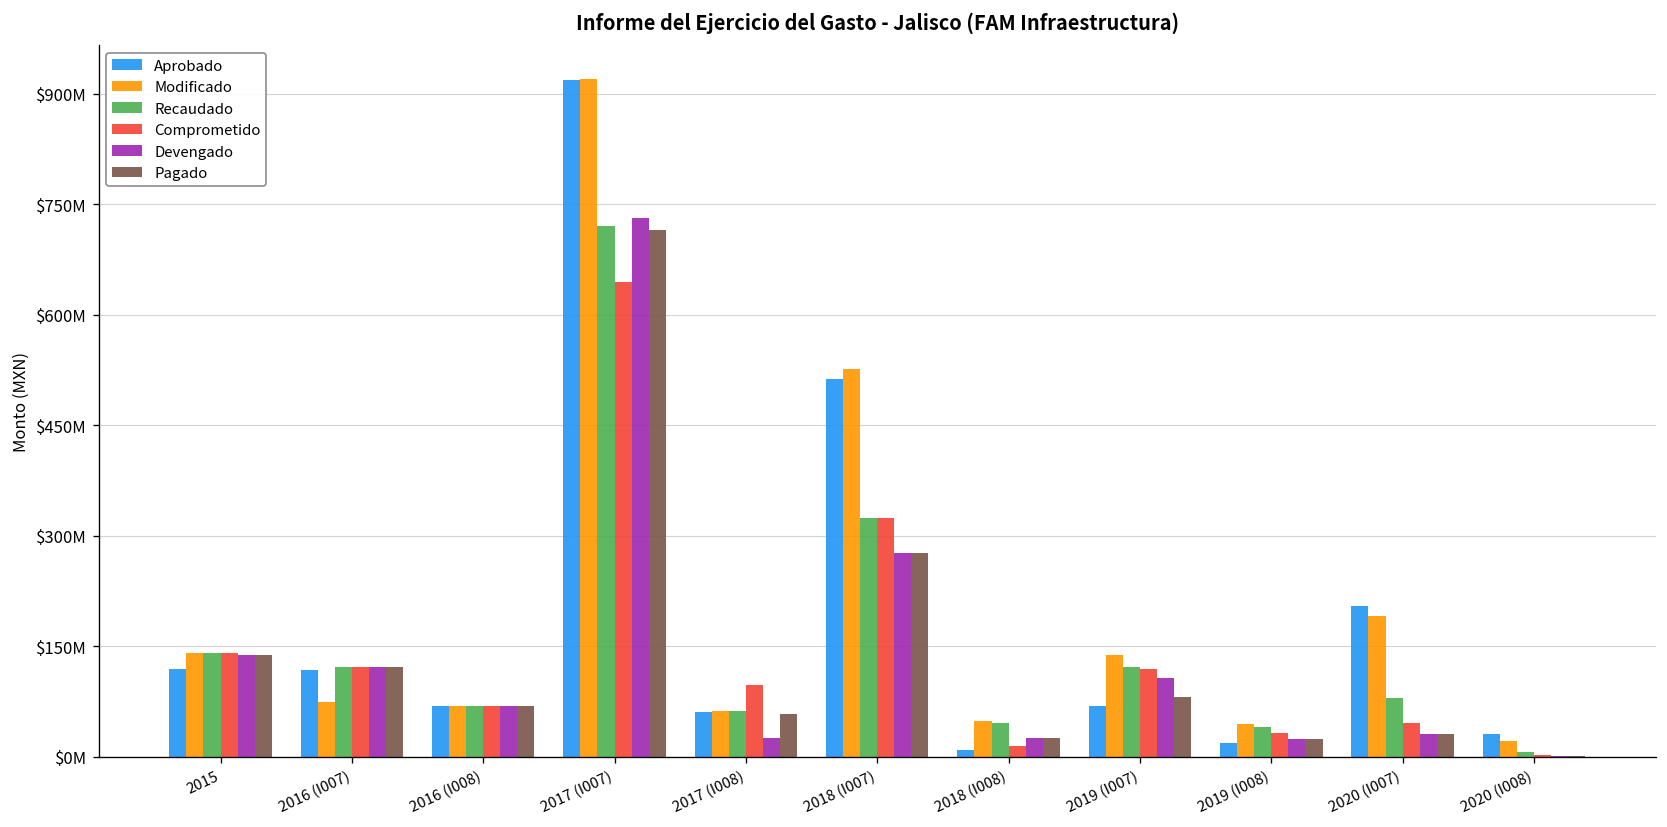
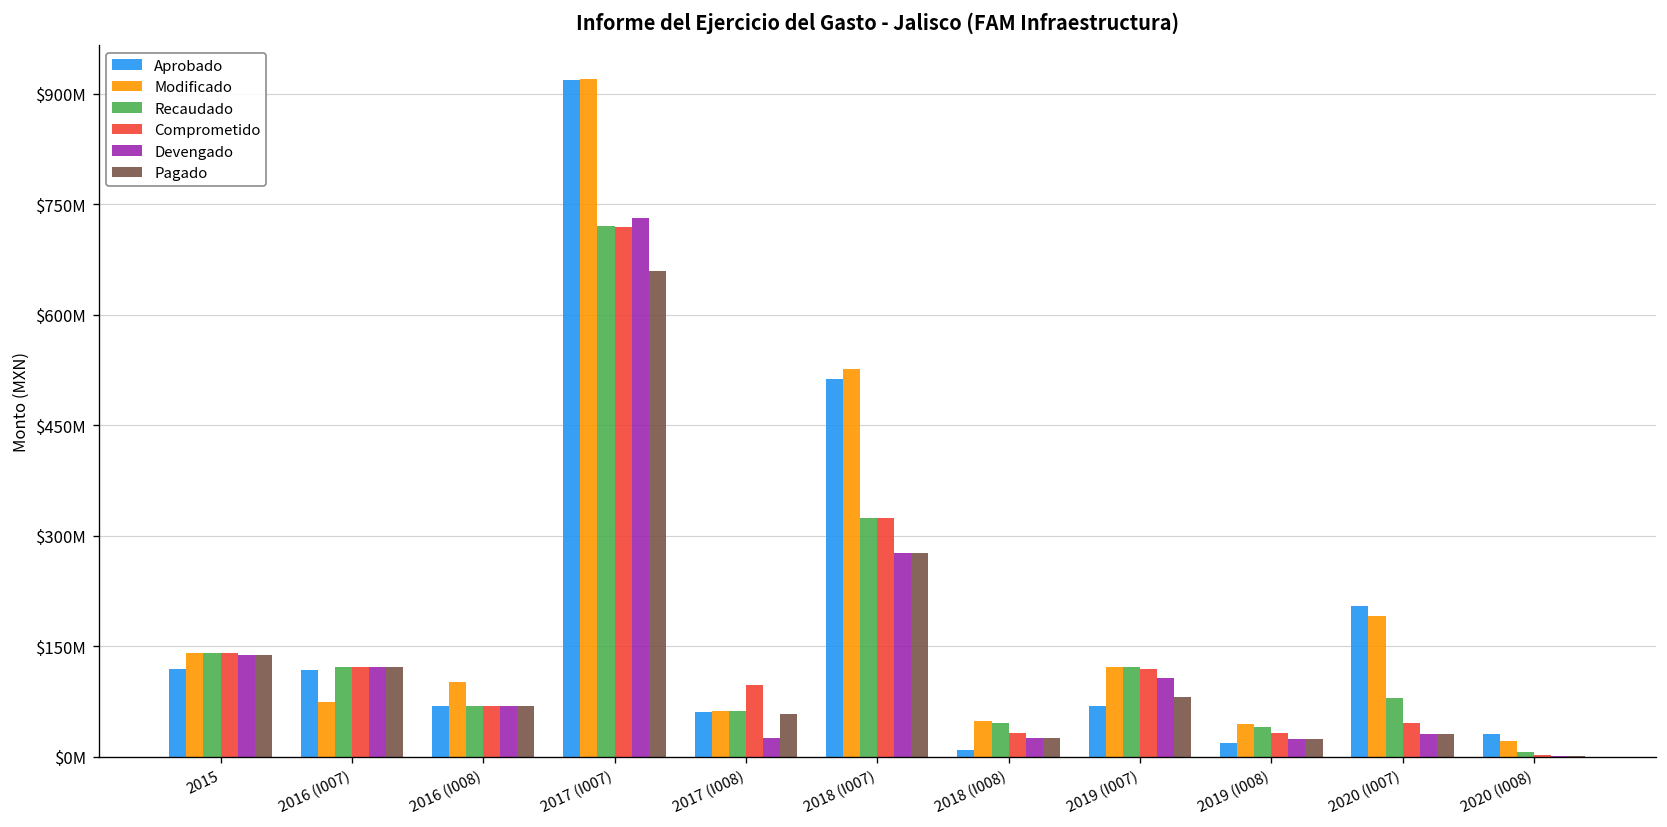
Modificado, 2016 (I008): $70000000 -> $100000000
Comprometido, 2017 (I007): $640000000 -> $720000000
Pagado, 2017 (I007): $720000000 -> $660000000
Comprometido, 2018 (I008): $10000000 -> $30000000
Modificado, 2019 (I007): $140000000 -> $120000000
